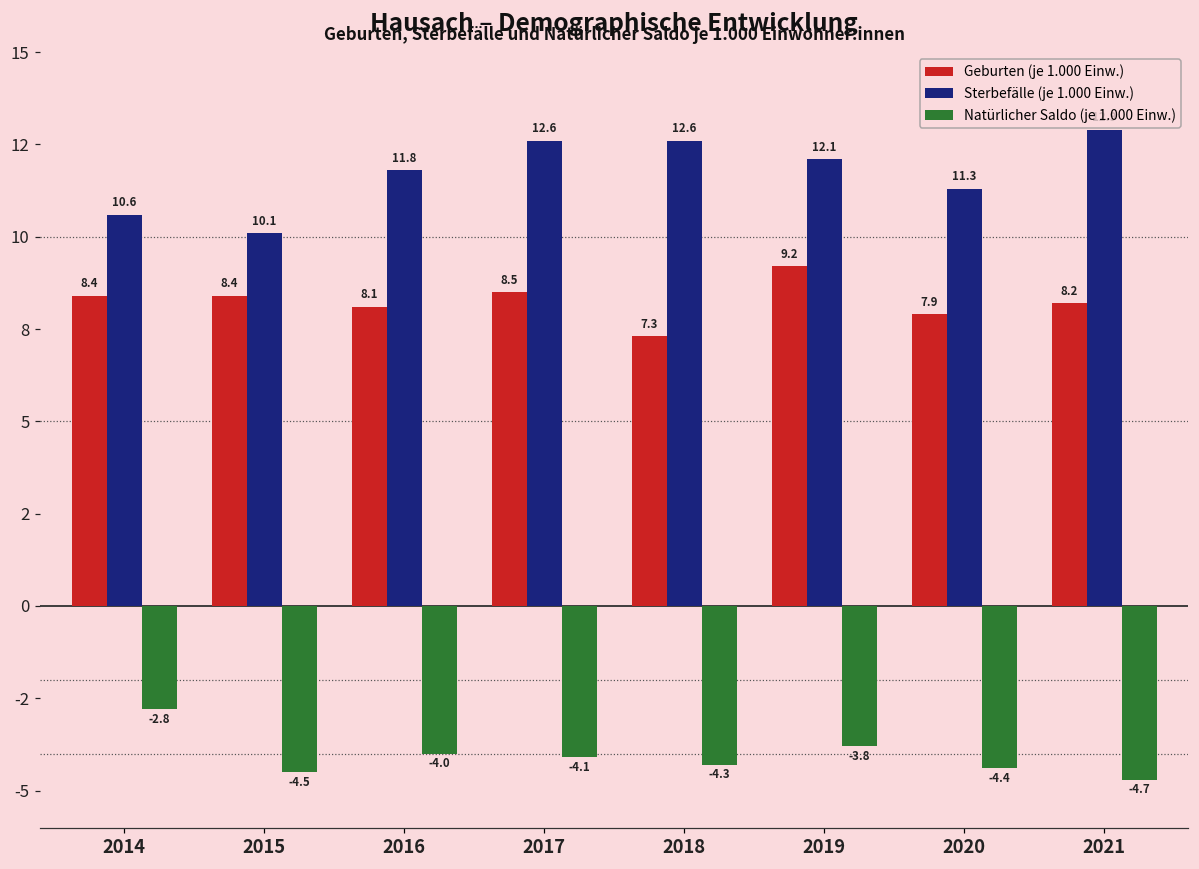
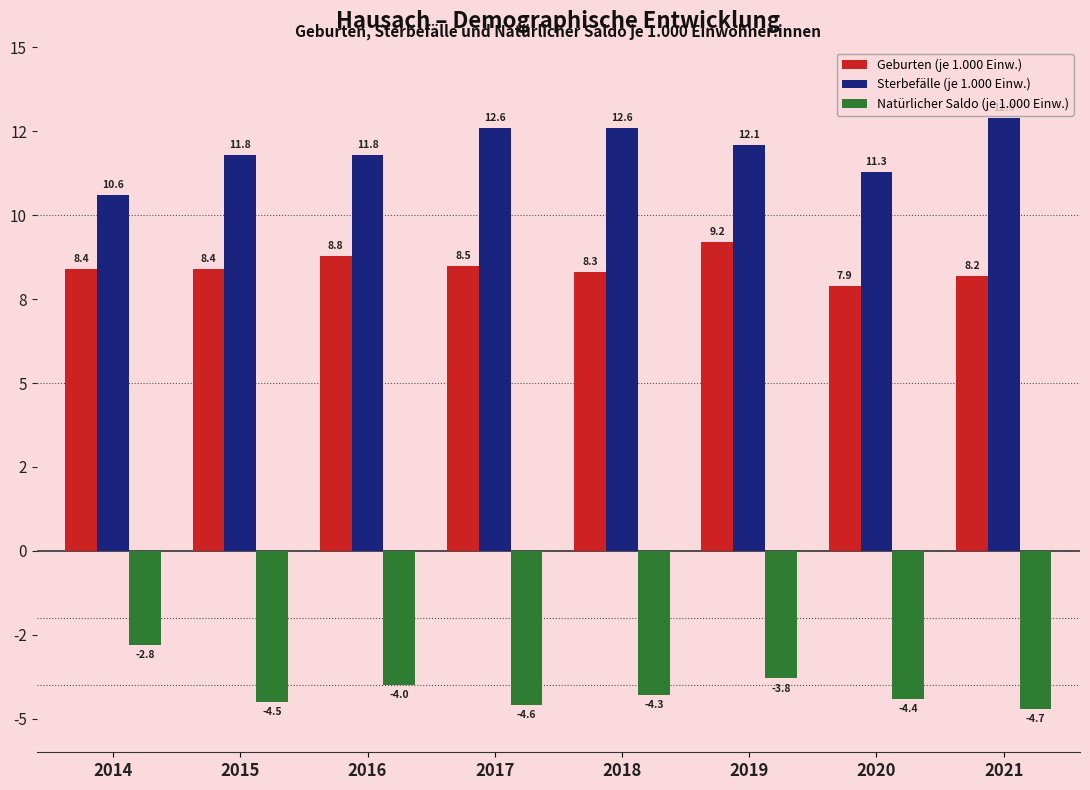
Sterbefälle (je 1.000 Einw.), 2015: 10.1 -> 11.8
Geburten (je 1.000 Einw.), 2016: 8.1 -> 8.8
Natürlicher Saldo (je 1.000 Einw.), 2017: -4.1 -> -4.6
Geburten (je 1.000 Einw.), 2018: 7.3 -> 8.3
